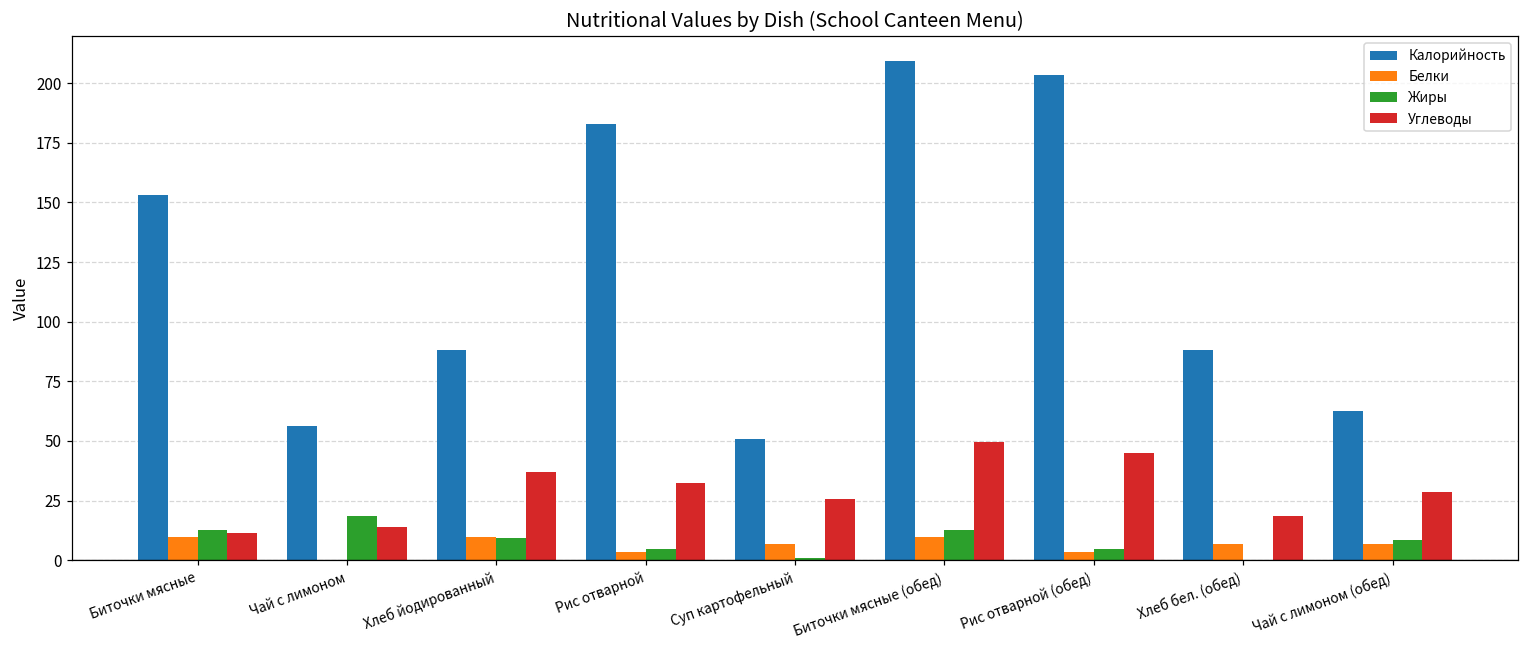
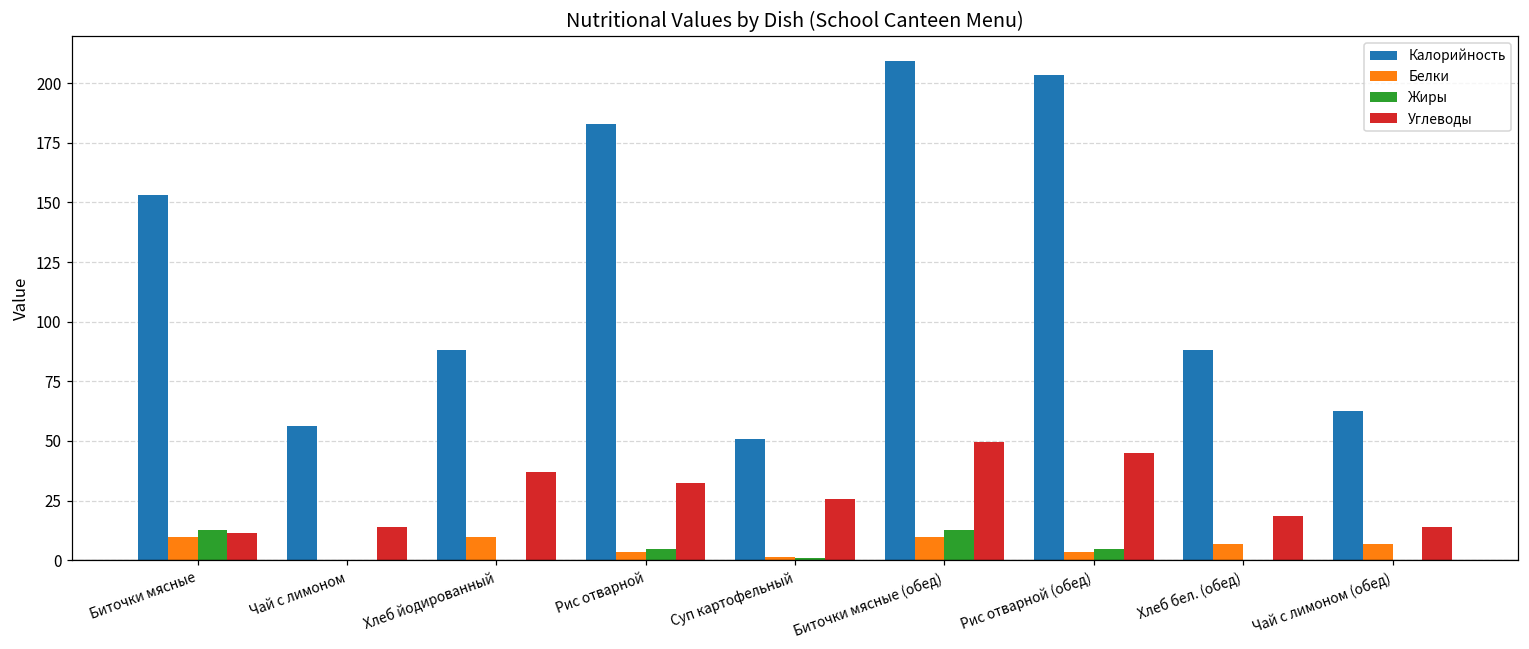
Жиры, Чай с лимоном: 18 -> 0
Жиры, Хлеб йодированный: 9 -> 0
Белки, Суп картофельный: 7 -> 1
Жиры, Чай с лимоном (обед): 8 -> 0
Углеводы, Чай с лимоном (обед): 29 -> 14
